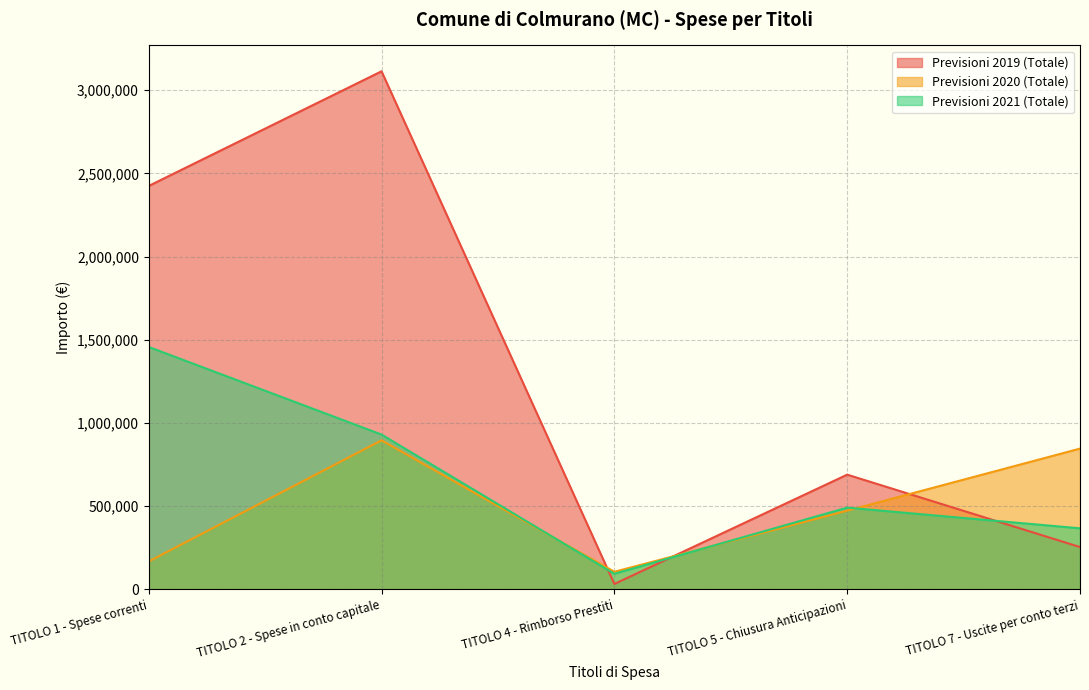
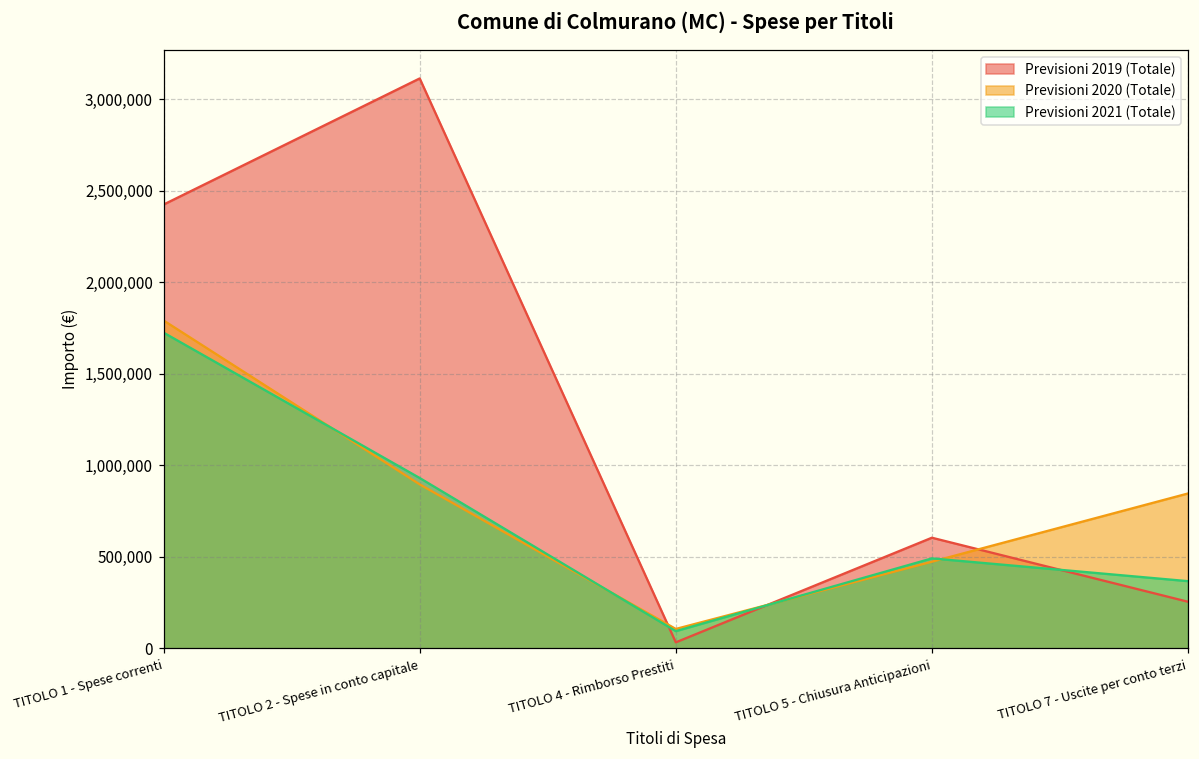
Previsioni 2020 (Totale), TITOLO 1 - Spese correnti: 170,000 -> 1,790,000
Previsioni 2021 (Totale), TITOLO 1 - Spese correnti: 1,460,000 -> 1,720,000
Previsioni 2019 (Totale), TITOLO 5 - Chiusura Anticipazioni: 690,000 -> 600,000
